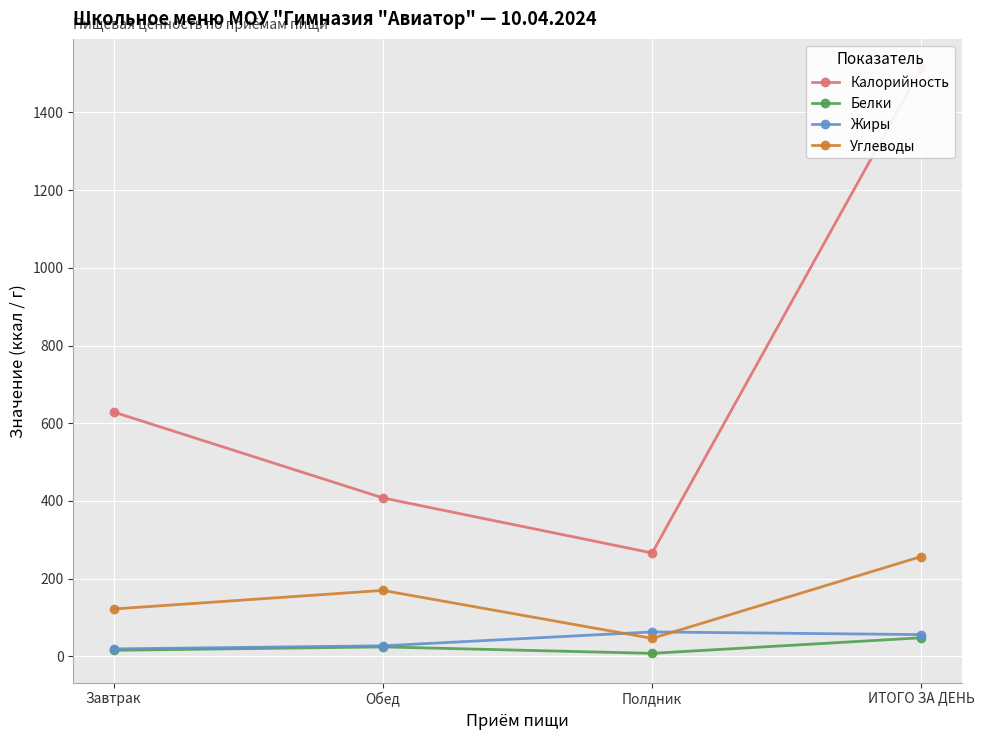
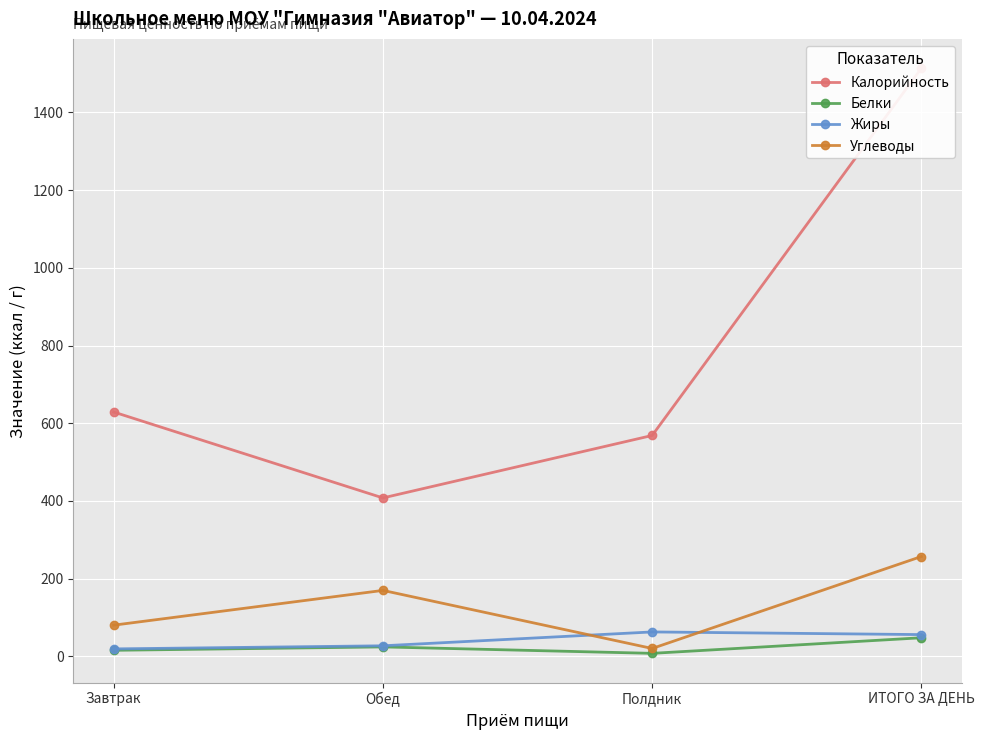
Углеводы, Завтрак: 120 -> 80
Калорийность, Полдник: 270 -> 570
Углеводы, Полдник: 50 -> 20
